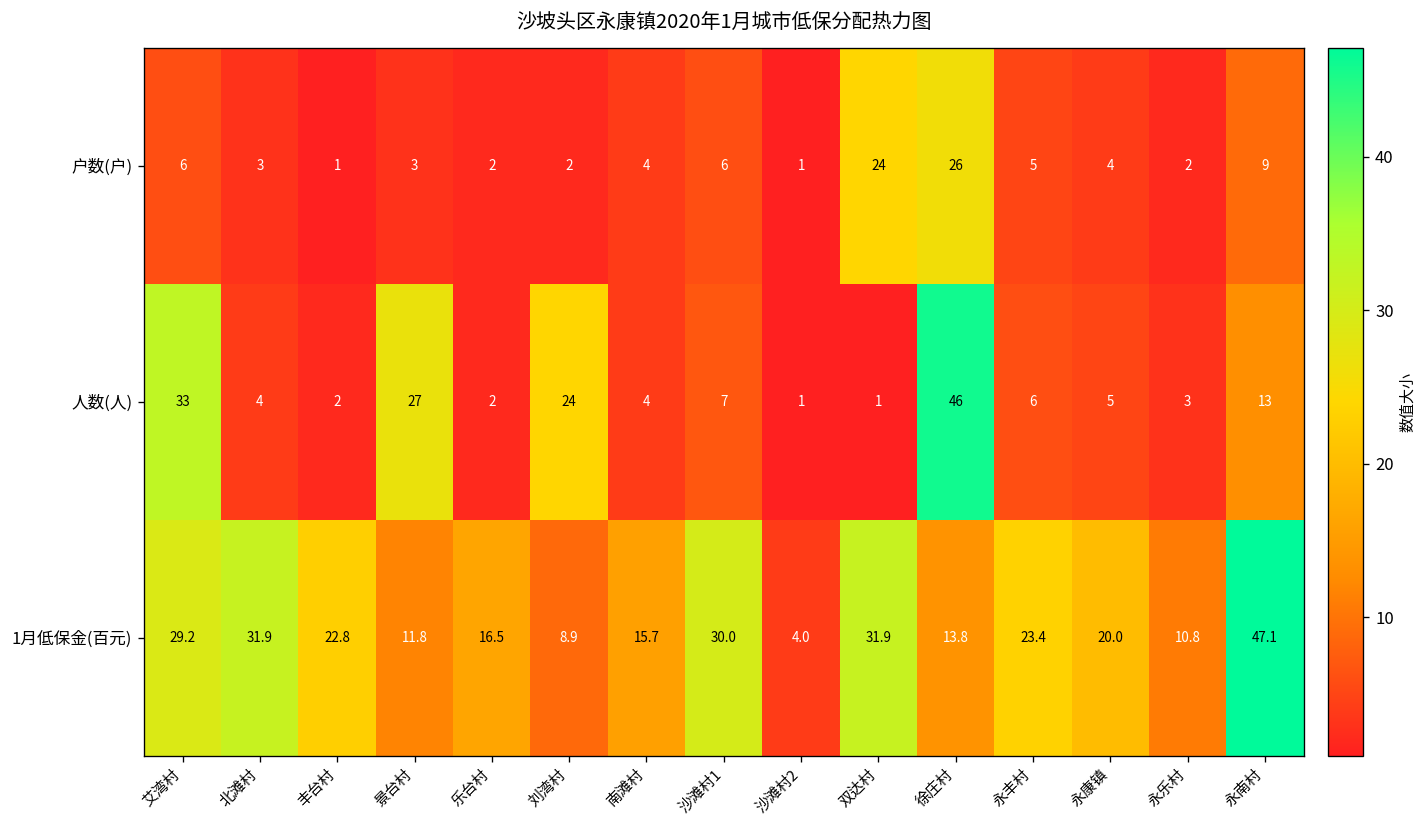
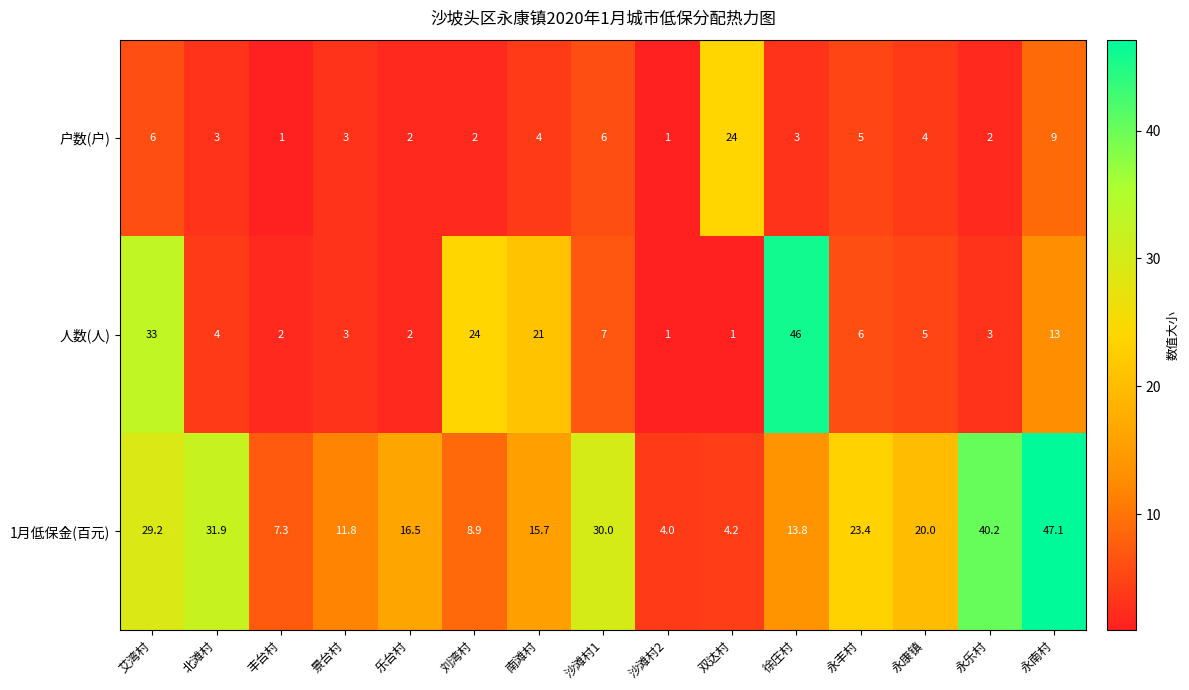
户数(户), 徐庄村: 26 -> 3
人数(人), 景台村: 27 -> 3
人数(人), 南滩村: 4 -> 21
1月低保金(百元), 丰台村: 22.8 -> 7.3
1月低保金(百元), 双达村: 31.9 -> 4.2
1月低保金(百元), 永乐村: 10.8 -> 40.2
